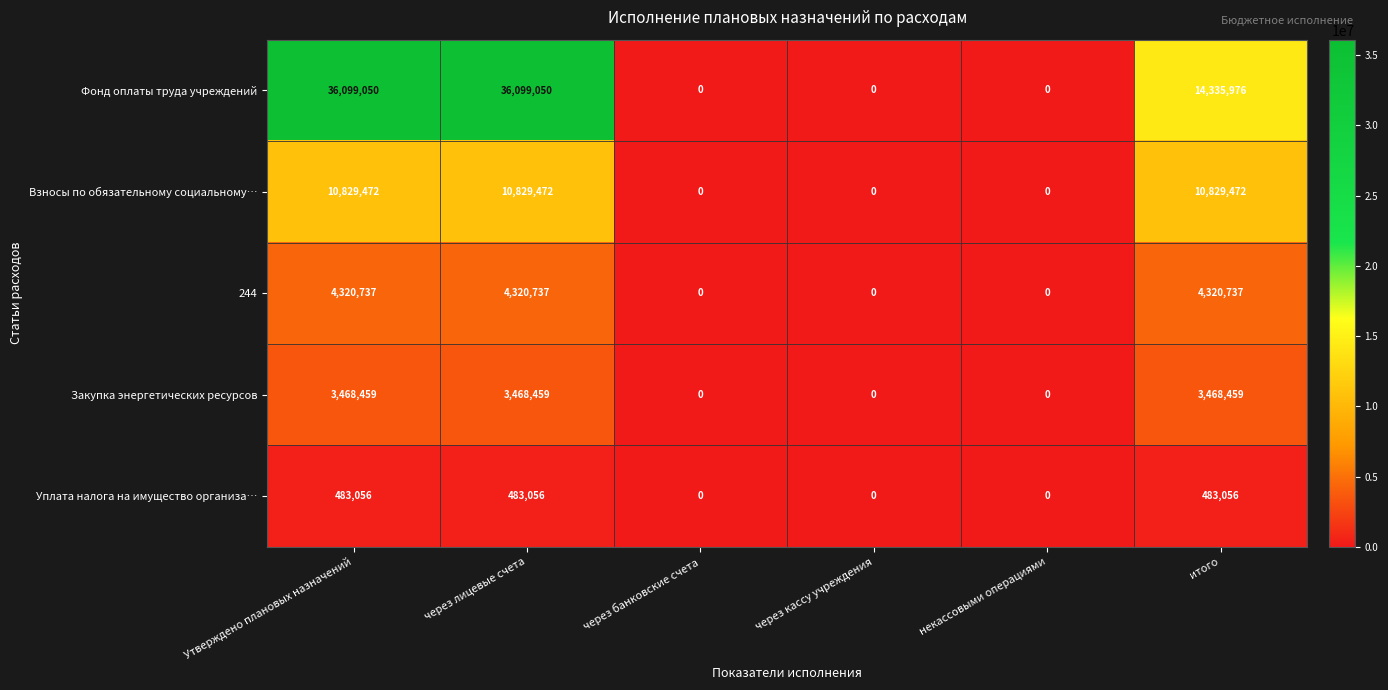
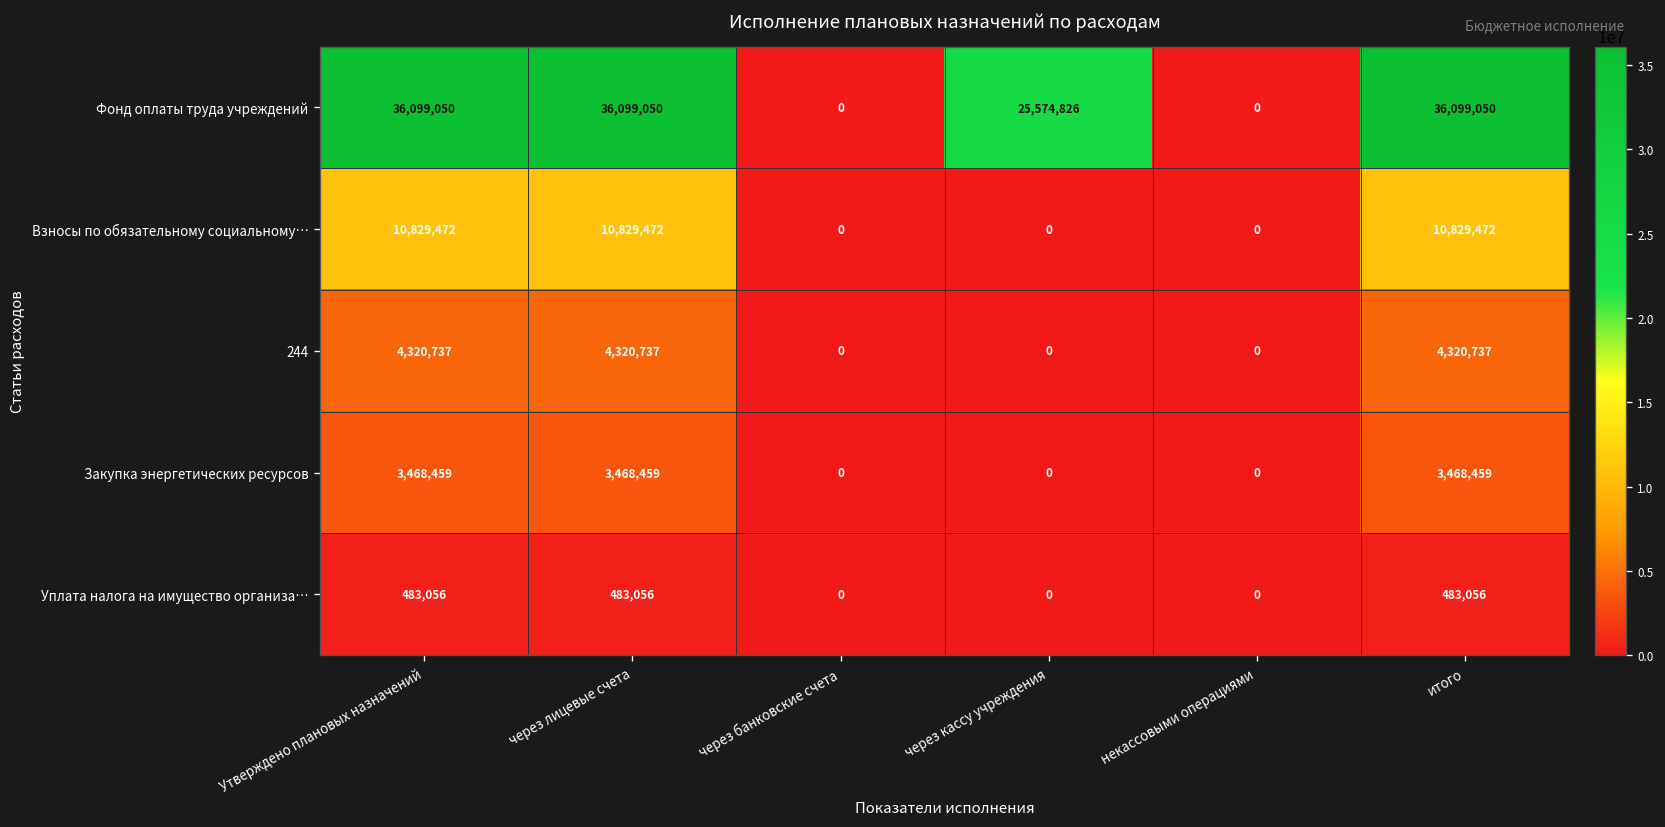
Фонд оплаты труда учреждений, через кассу учреждения: 0 -> 25,574,826
Фонд оплаты труда учреждений, итого: 14,335,976 -> 36,099,050
